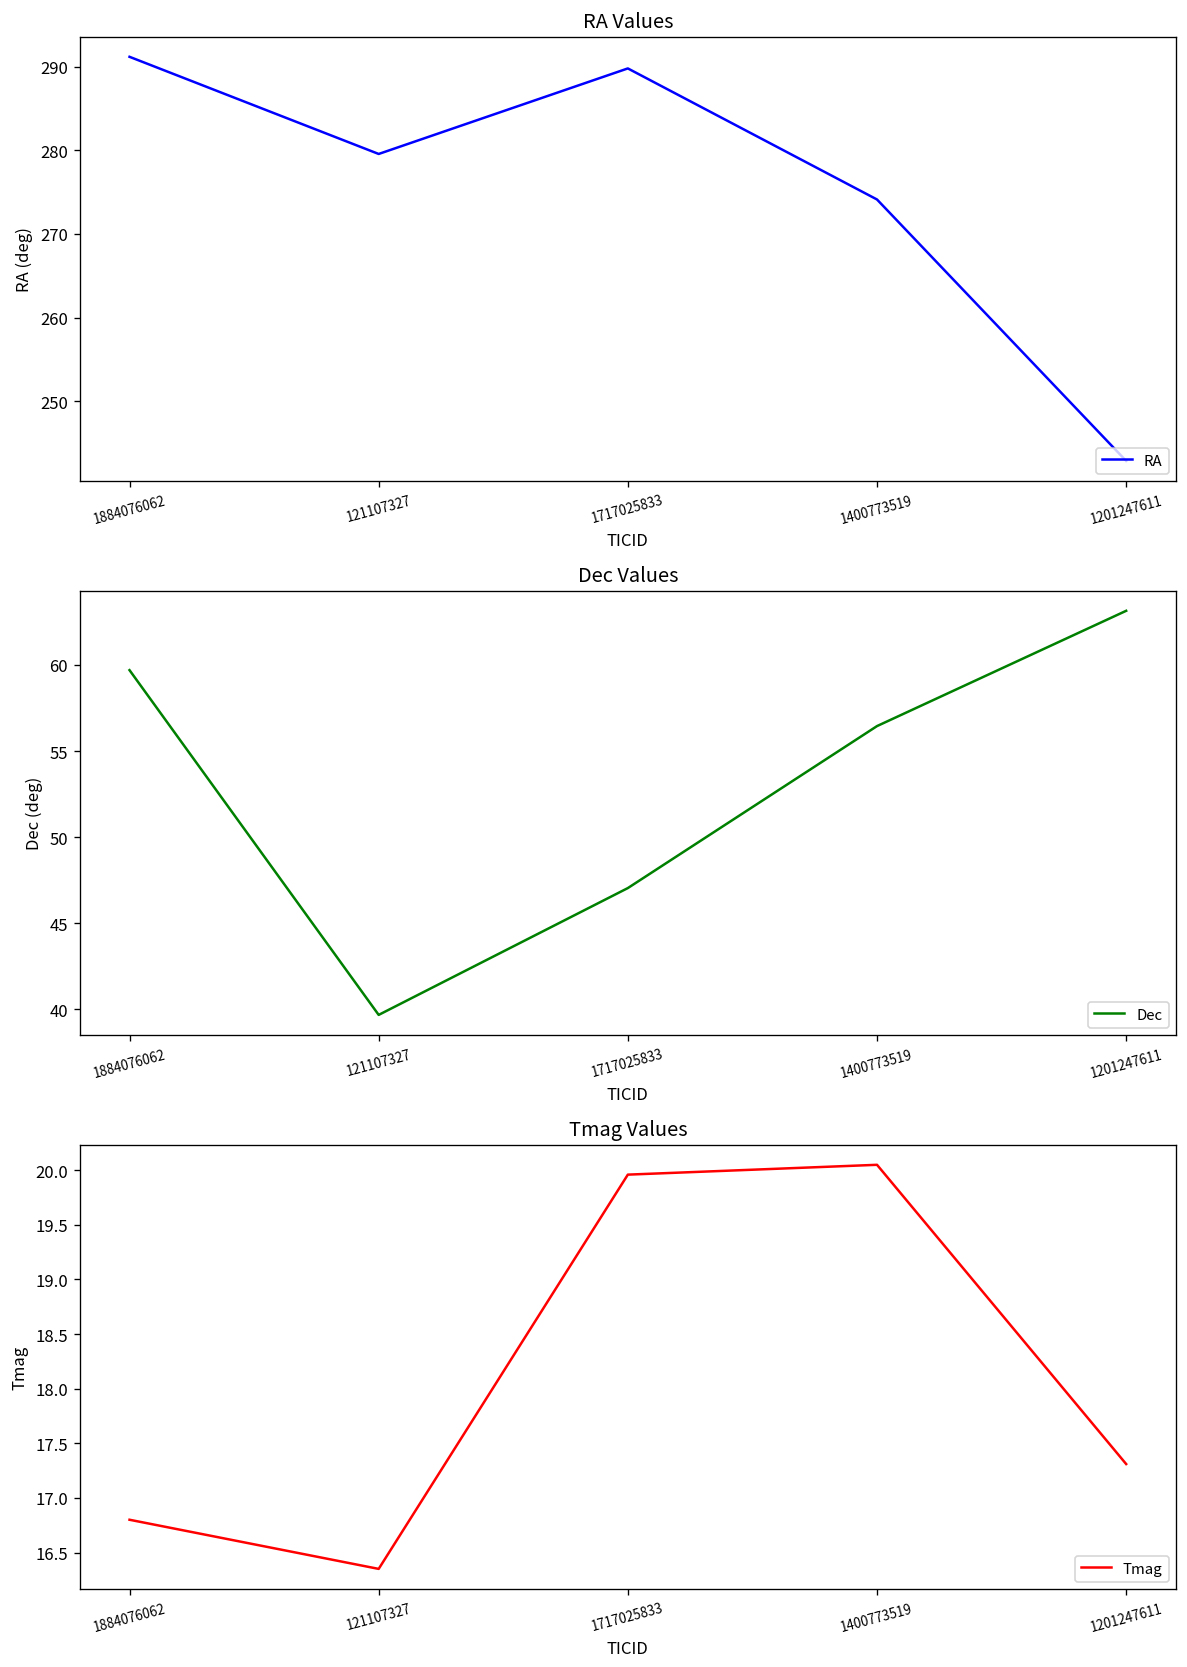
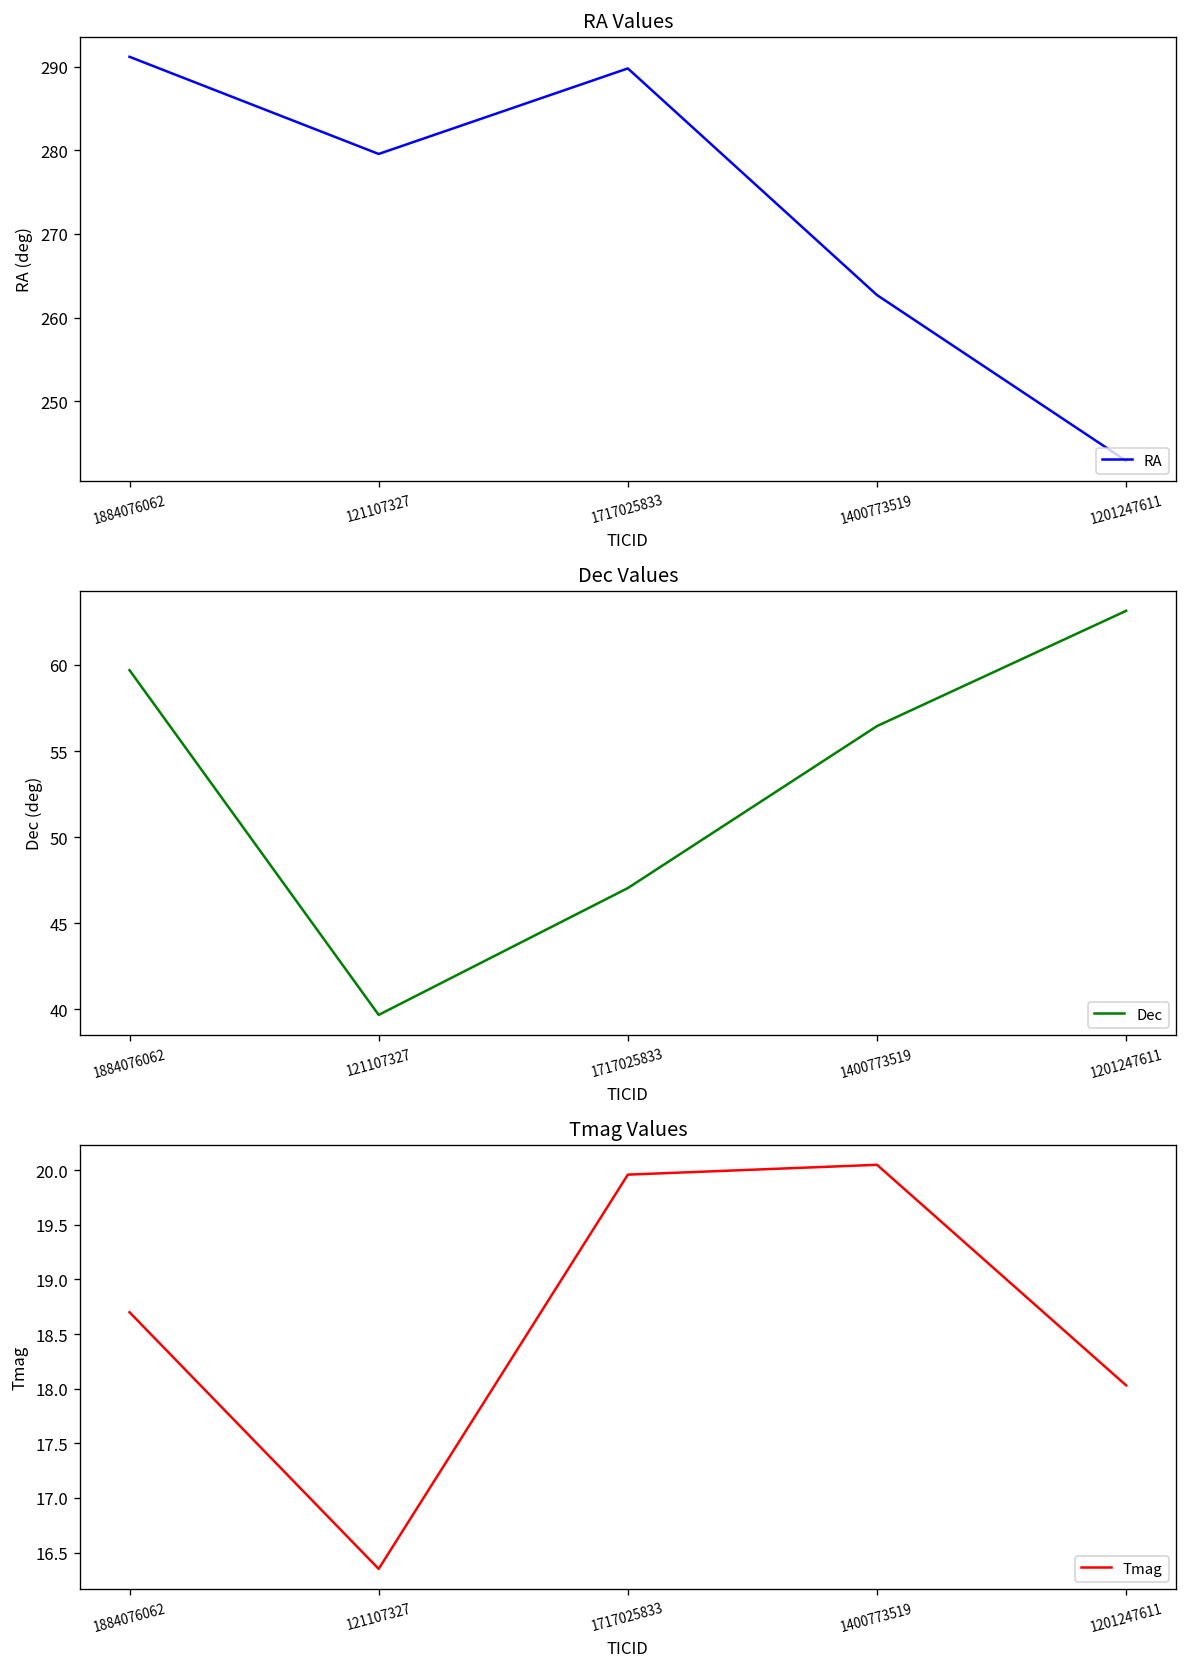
RA Values, 1400773519: 274 -> 263
Tmag Values, 1884076062: 16.8 -> 18.7
Tmag Values, 1201247611: 17.3 -> 18.0
